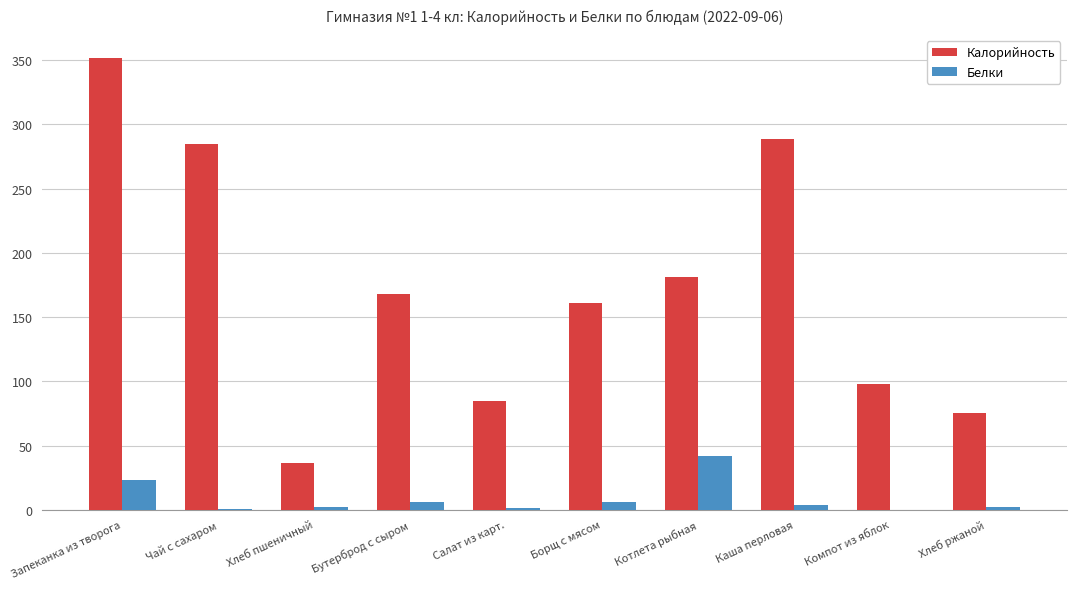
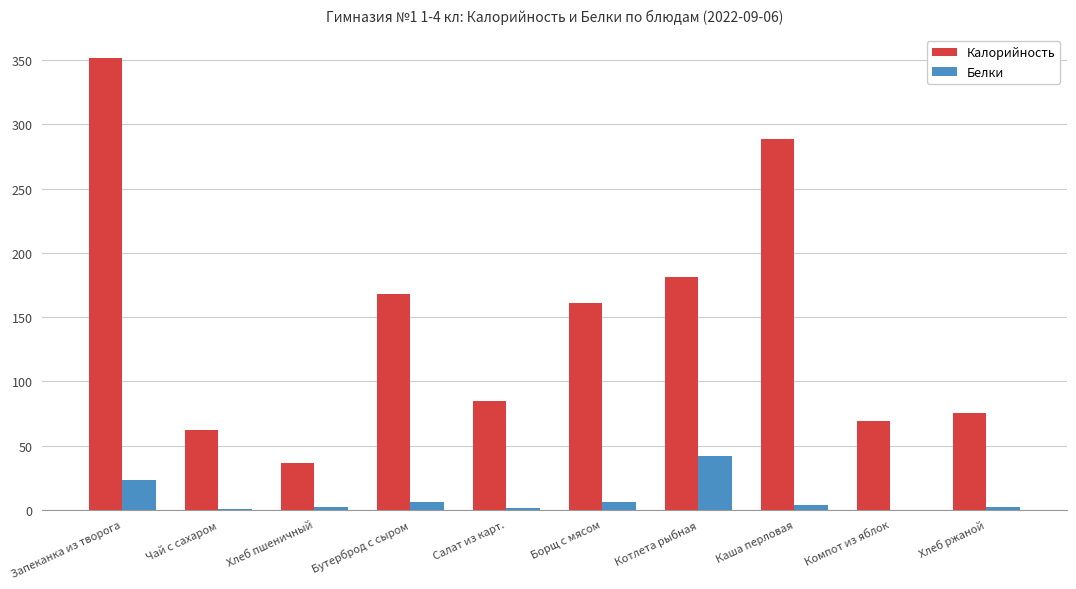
Калорийность, Чай с сахаром: 285 -> 62
Калорийность, Компот из яблок: 98 -> 69
